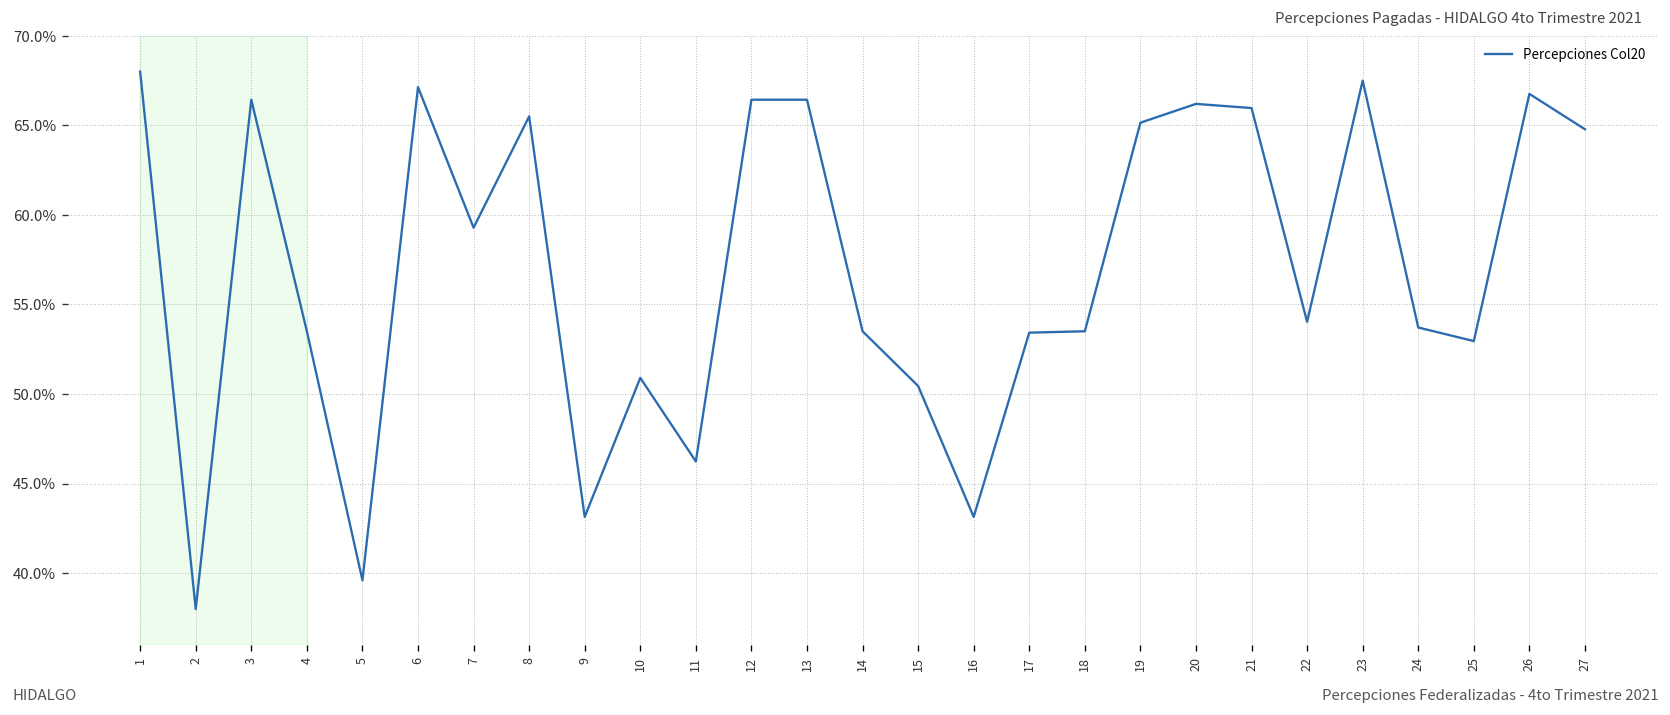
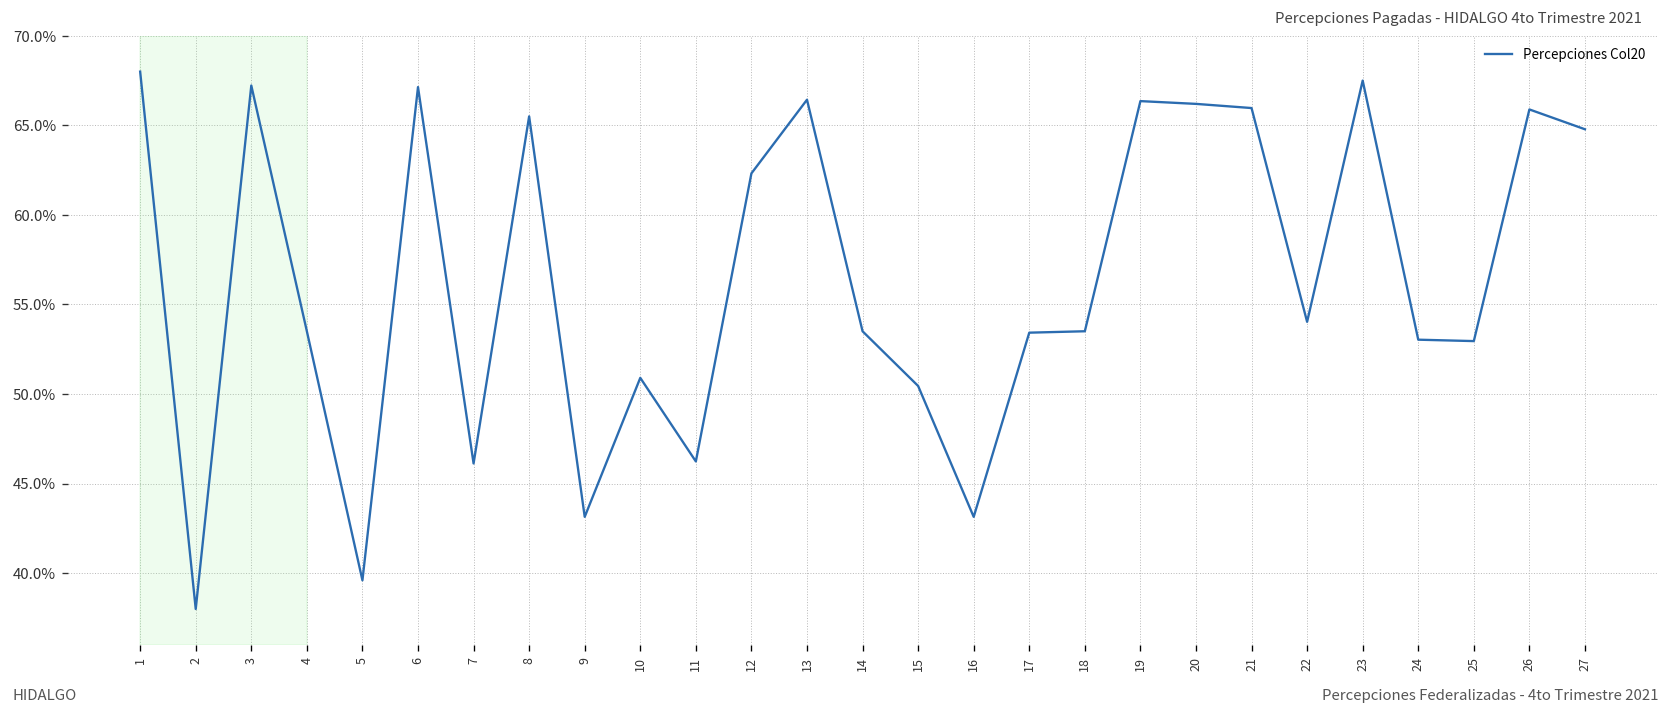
3: 66.4% -> 67.2%
7: 59.3% -> 46.1%
12: 66.4% -> 62.3%
19: 65.1% -> 66.4%
24: 53.7% -> 53.0%
26: 66.8% -> 65.9%
